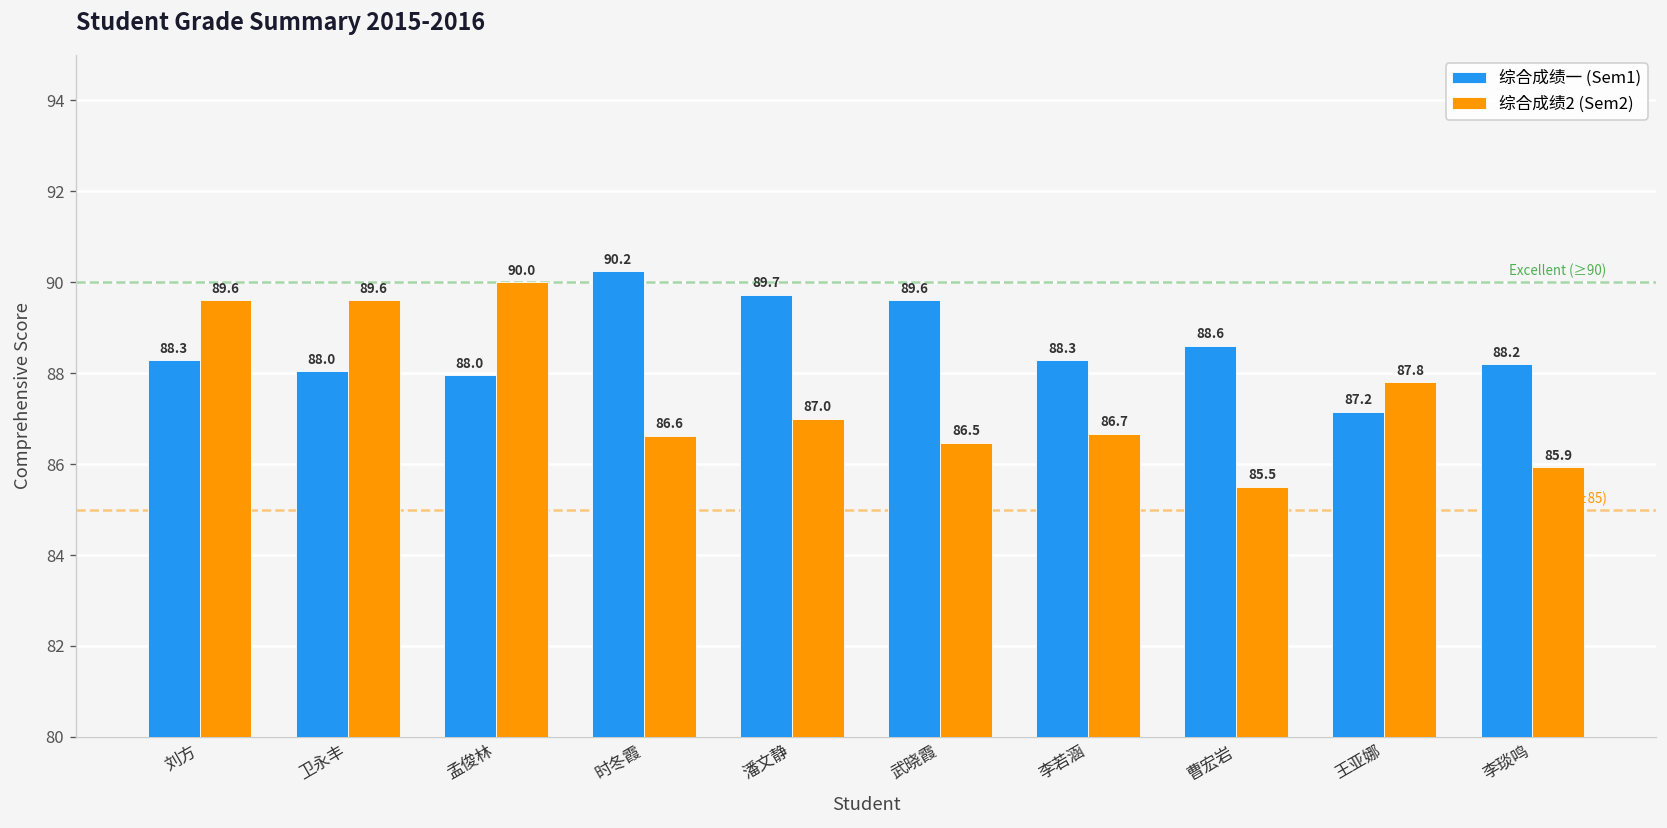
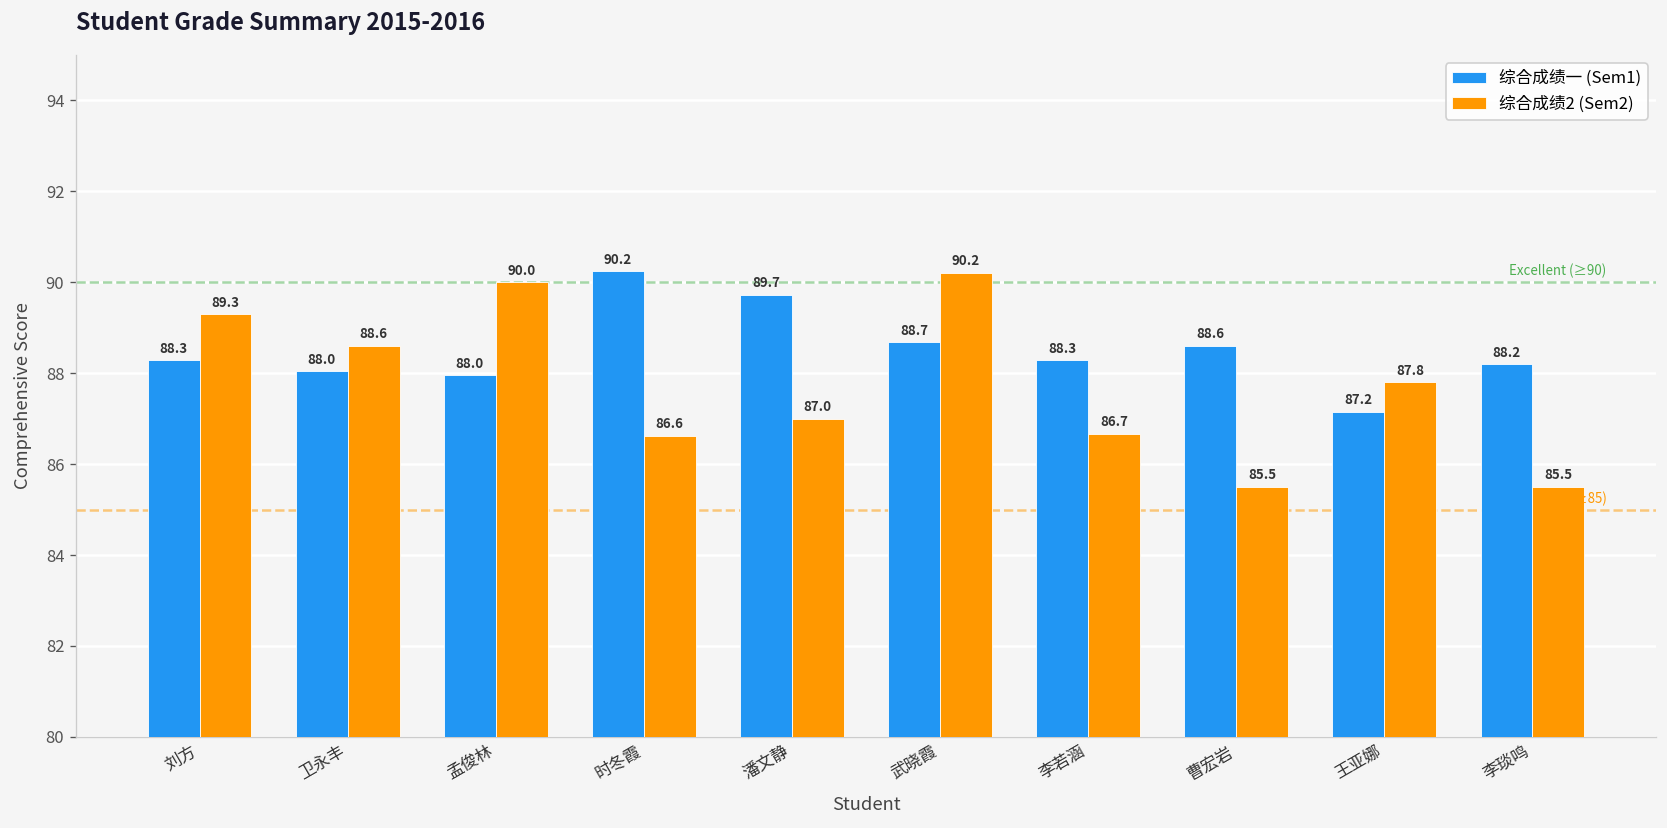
综合成绩2 (Sem2), 刘方: 89.6 -> 89.3
综合成绩2 (Sem2), 卫永丰: 89.6 -> 88.6
综合成绩一 (Sem1), 武晓霞: 89.6 -> 88.7
综合成绩2 (Sem2), 武晓霞: 86.5 -> 90.2
综合成绩2 (Sem2), 李琰鸣: 85.9 -> 85.5
